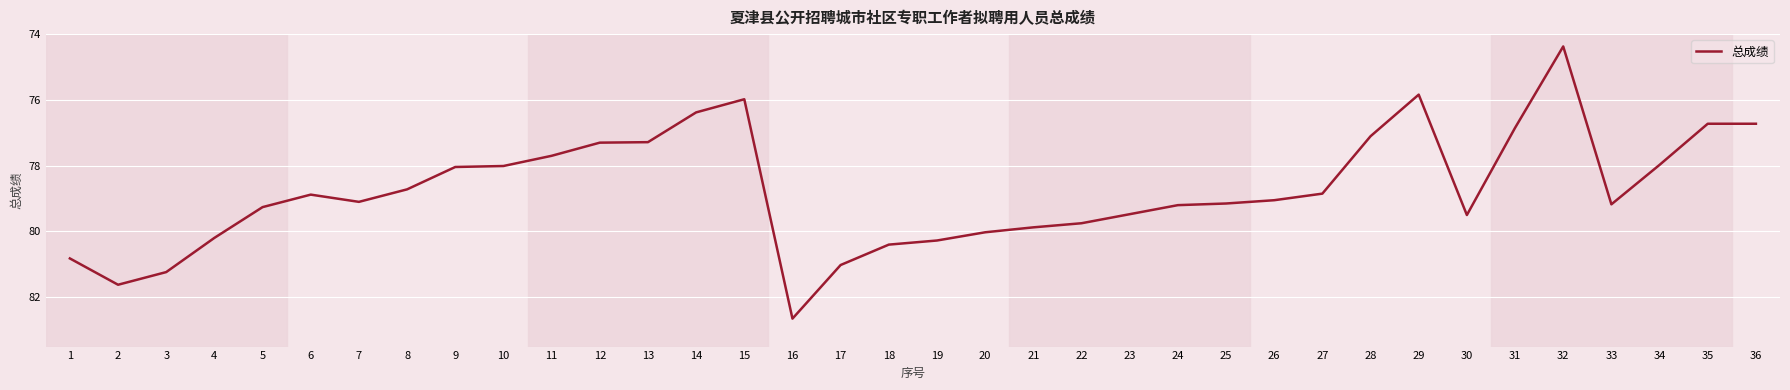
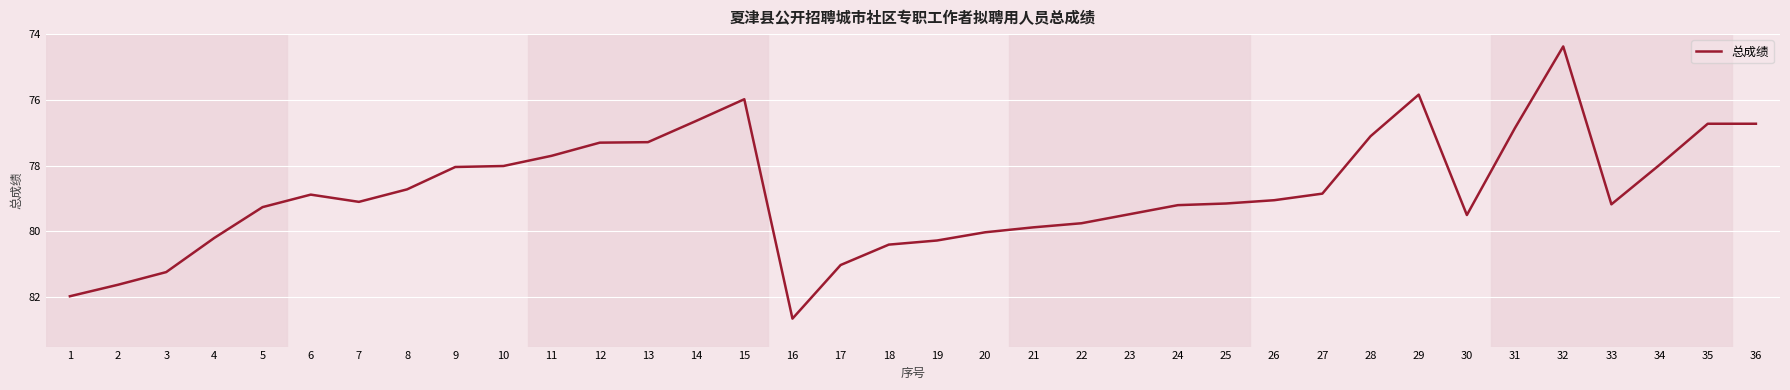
1: 80.8 -> 82.0
14: 76.4 -> 76.6
